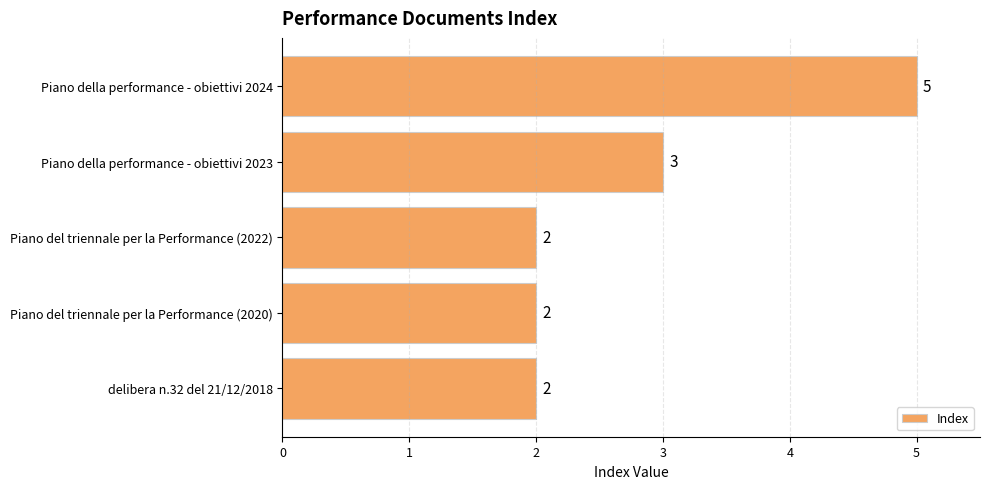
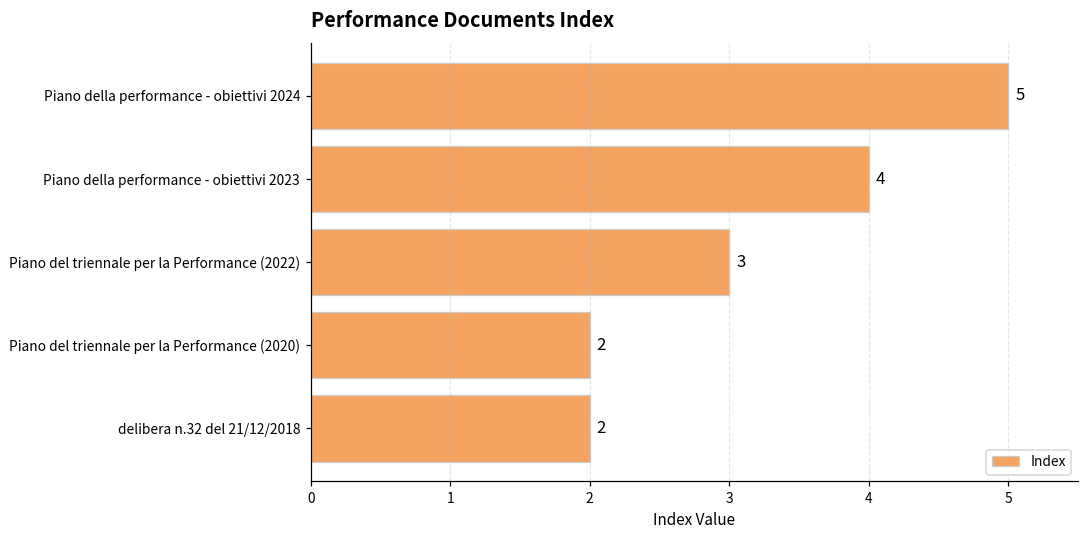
Piano della performance - obiettivi 2023: 3 -> 4
Piano del triennale per la Performance (2022): 2 -> 3
